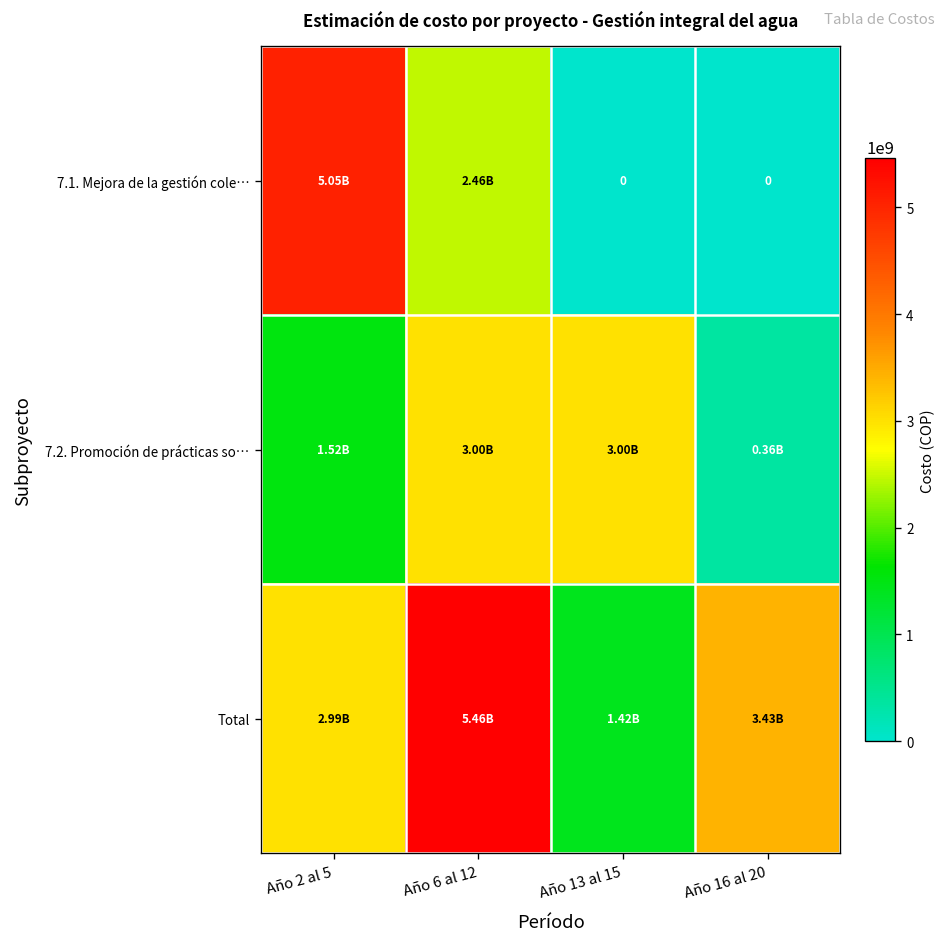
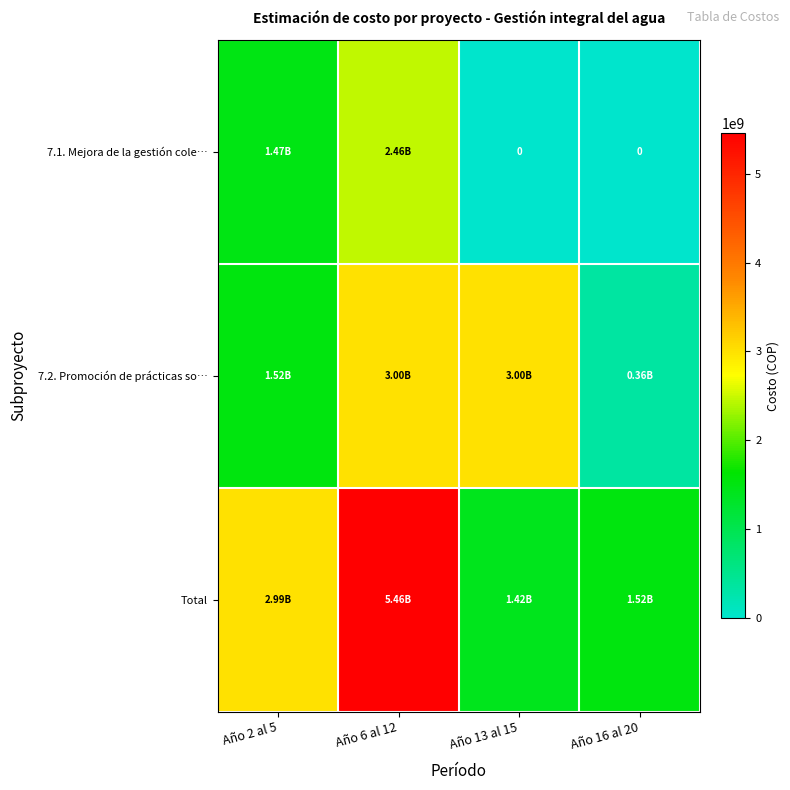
7.1. Mejora de la gestión cole…, Año 2 al 5: 5.05B -> 1.47B
Total, Año 16 al 20: 3.43B -> 1.52B
